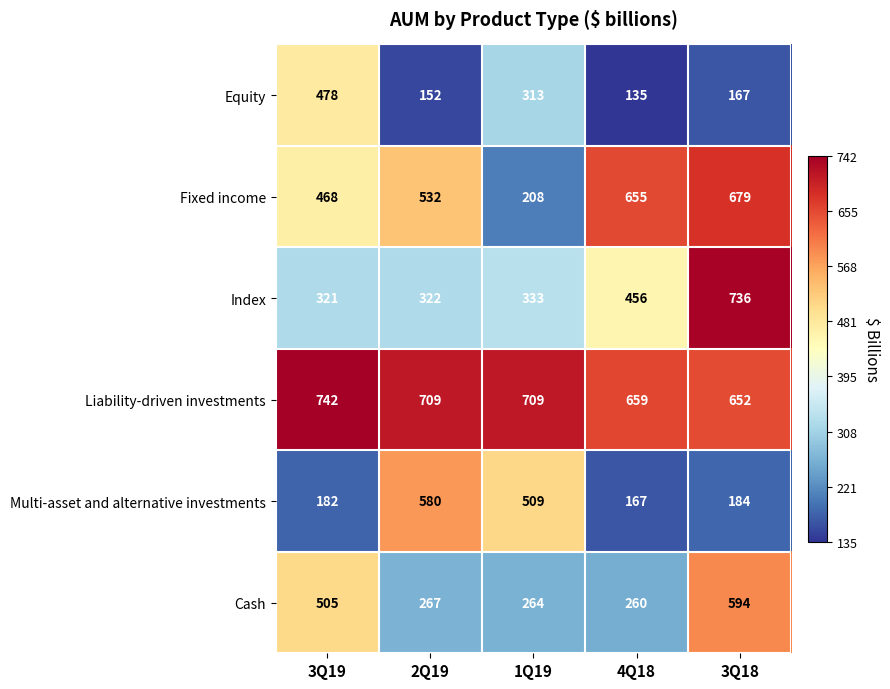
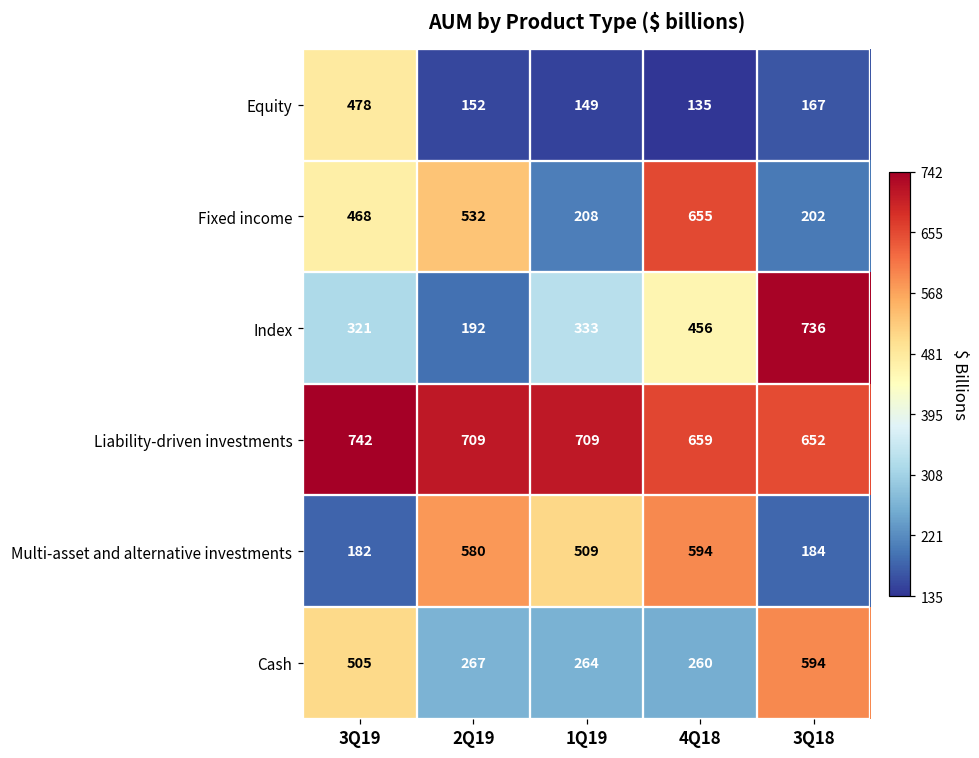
Equity, 1Q19: 313 -> 149
Fixed income, 3Q18: 679 -> 202
Index, 2Q19: 322 -> 192
Multi-asset and alternative investments, 4Q18: 167 -> 594
